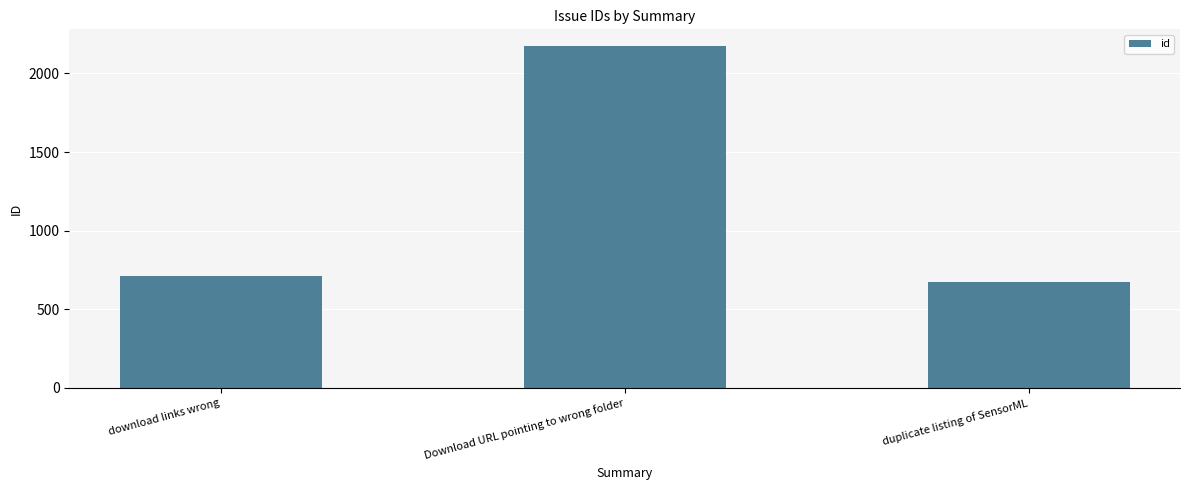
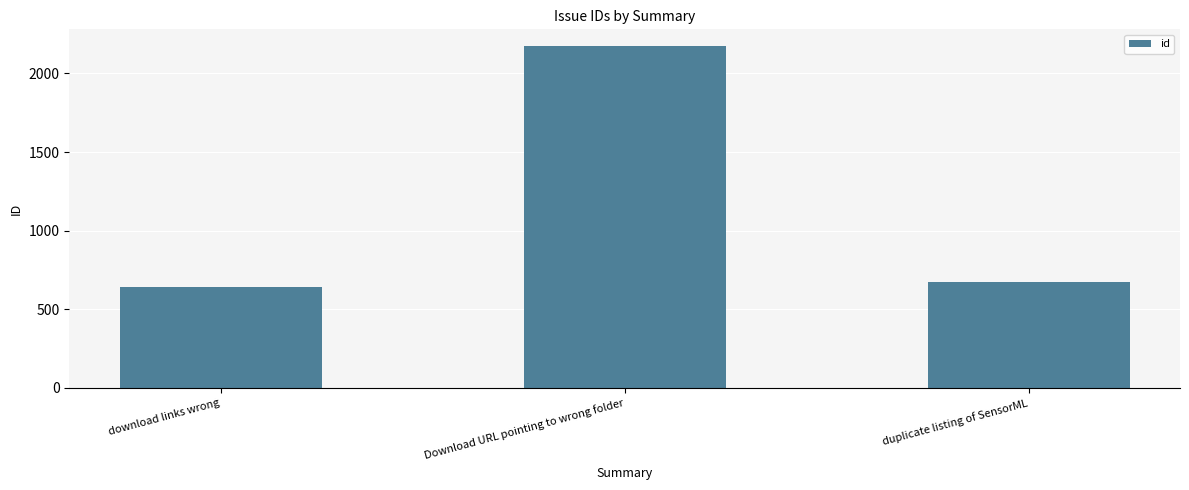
download links wrong: 710 -> 650
